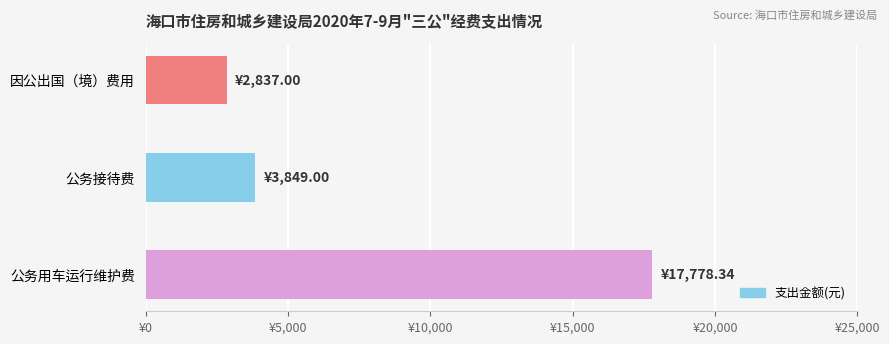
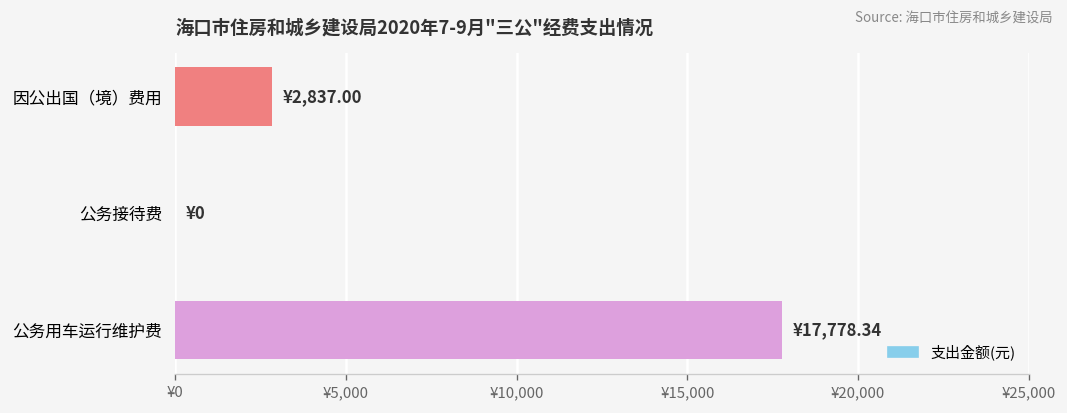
公务接待费: ¥3,849.00 -> ¥0
